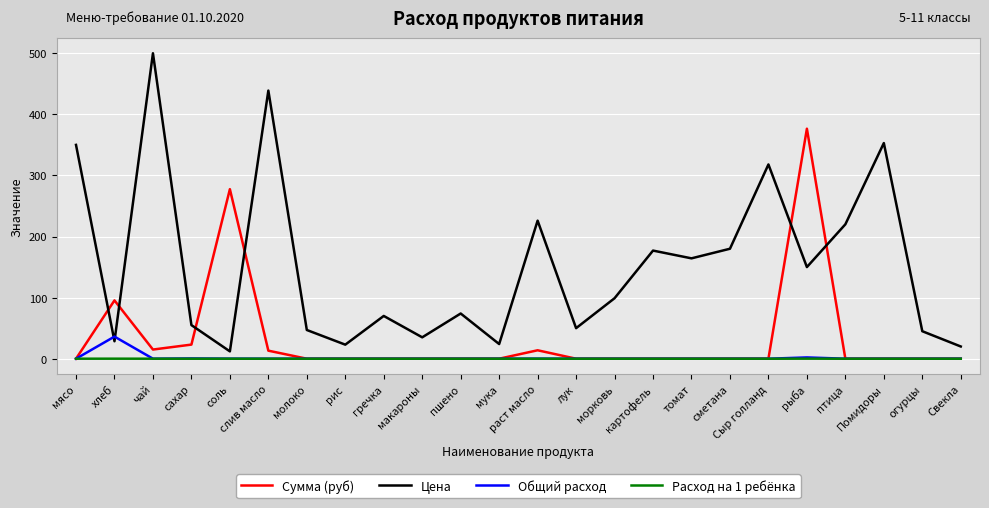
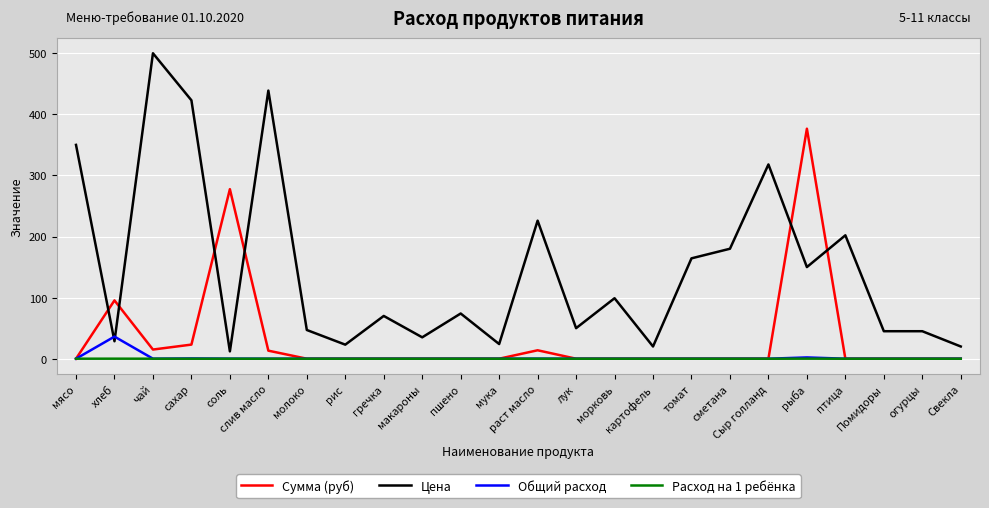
Цена, сахар: 60 -> 420
Цена, картофель: 180 -> 20
Цена, птица: 220 -> 200
Цена, Помидоры: 350 -> 50
